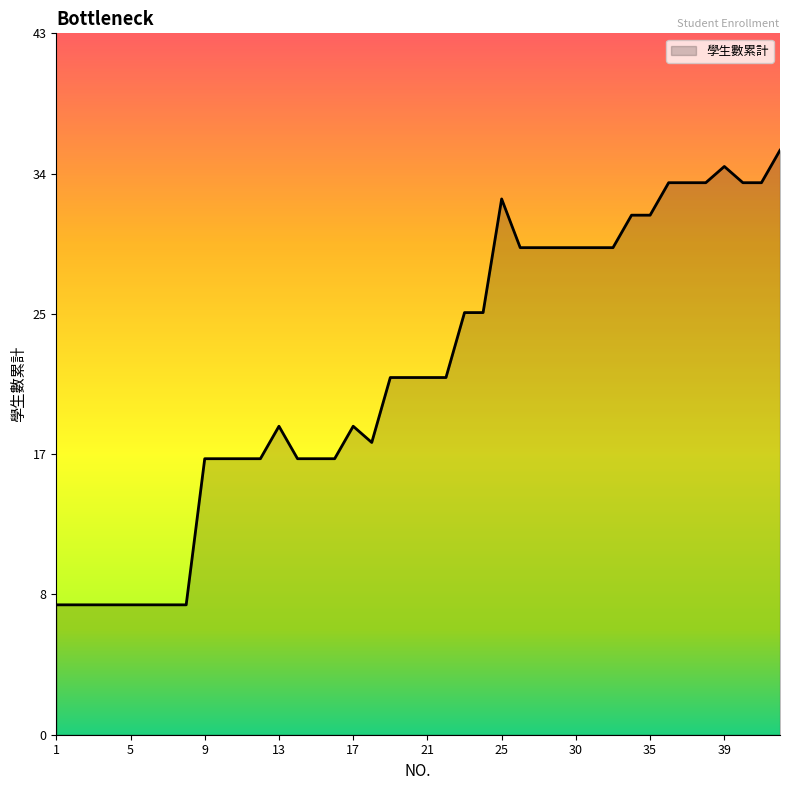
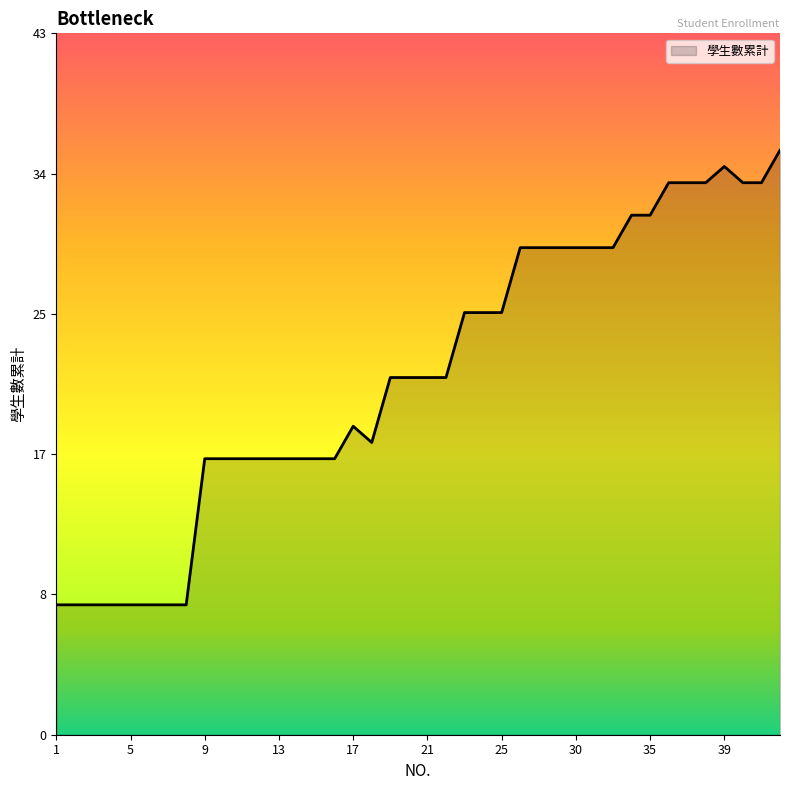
13: 19 -> 17
25: 33 -> 26
